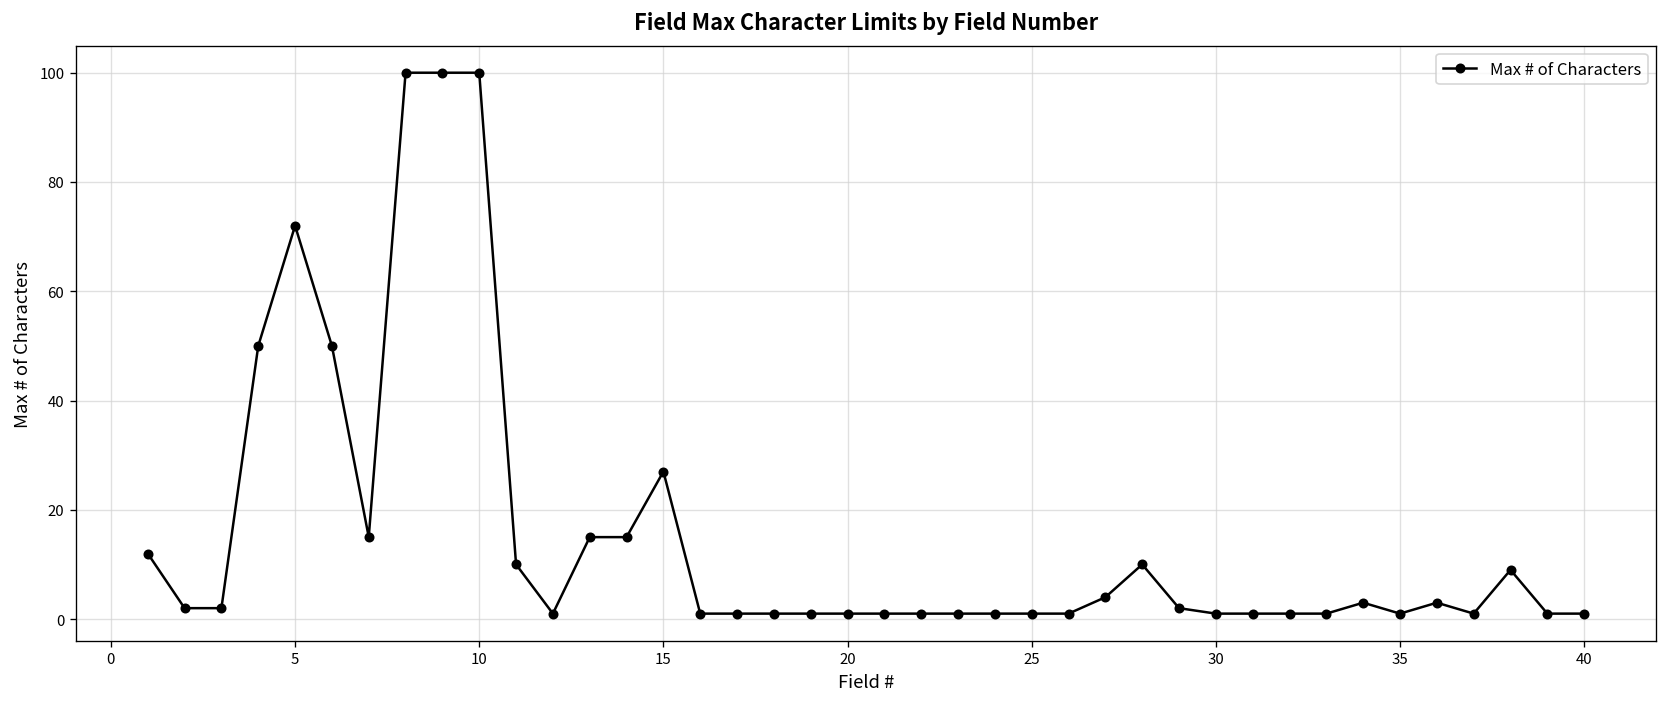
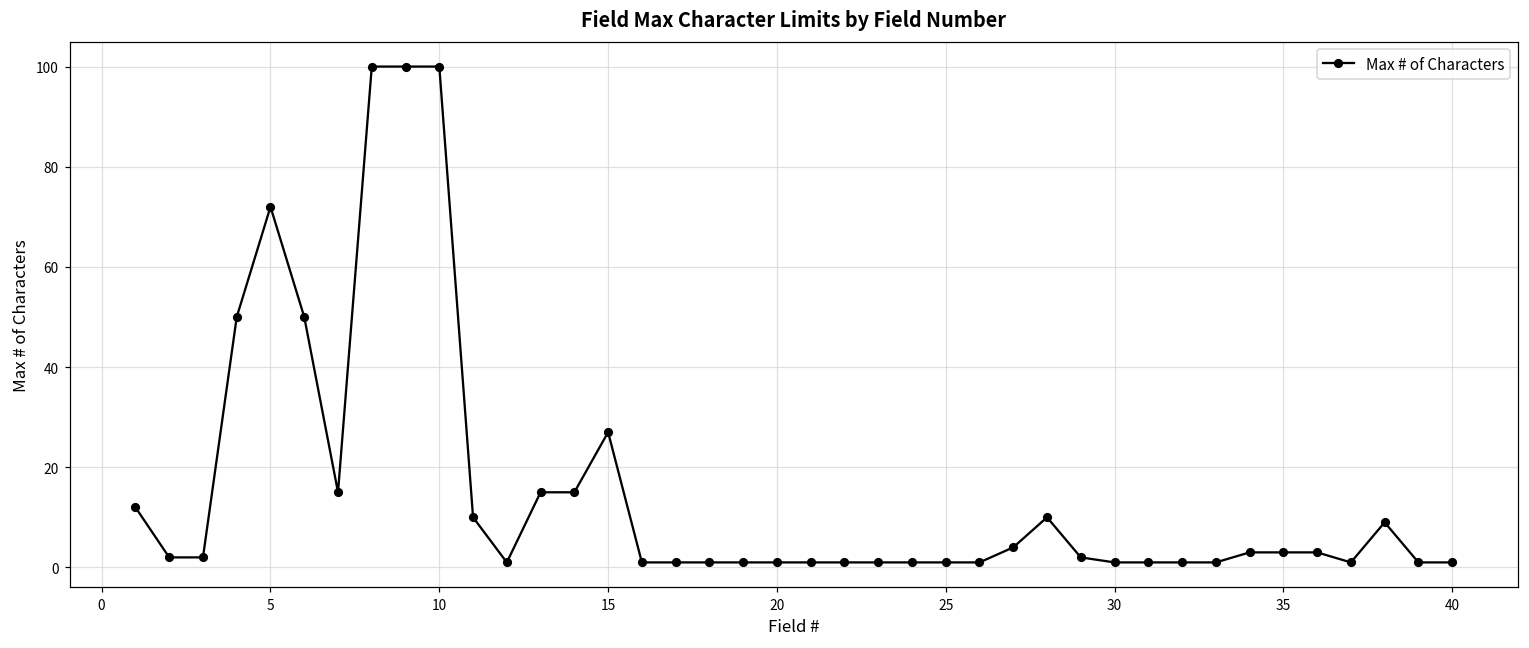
35: 1 -> 3
